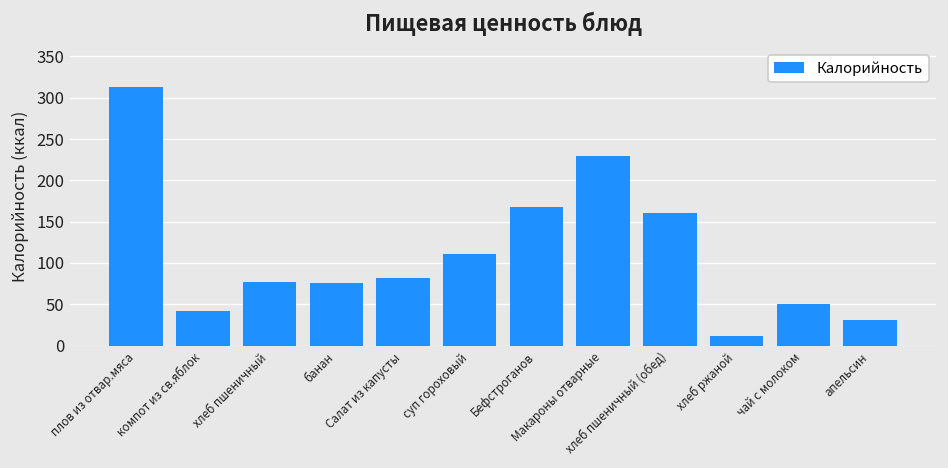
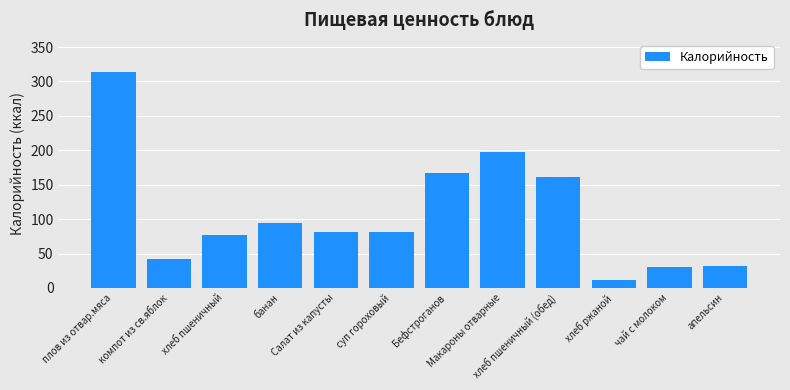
банан: 80 -> 90
суп гороховый: 110 -> 80
Макароны отварные: 230 -> 200
чай с молоком: 50 -> 30
